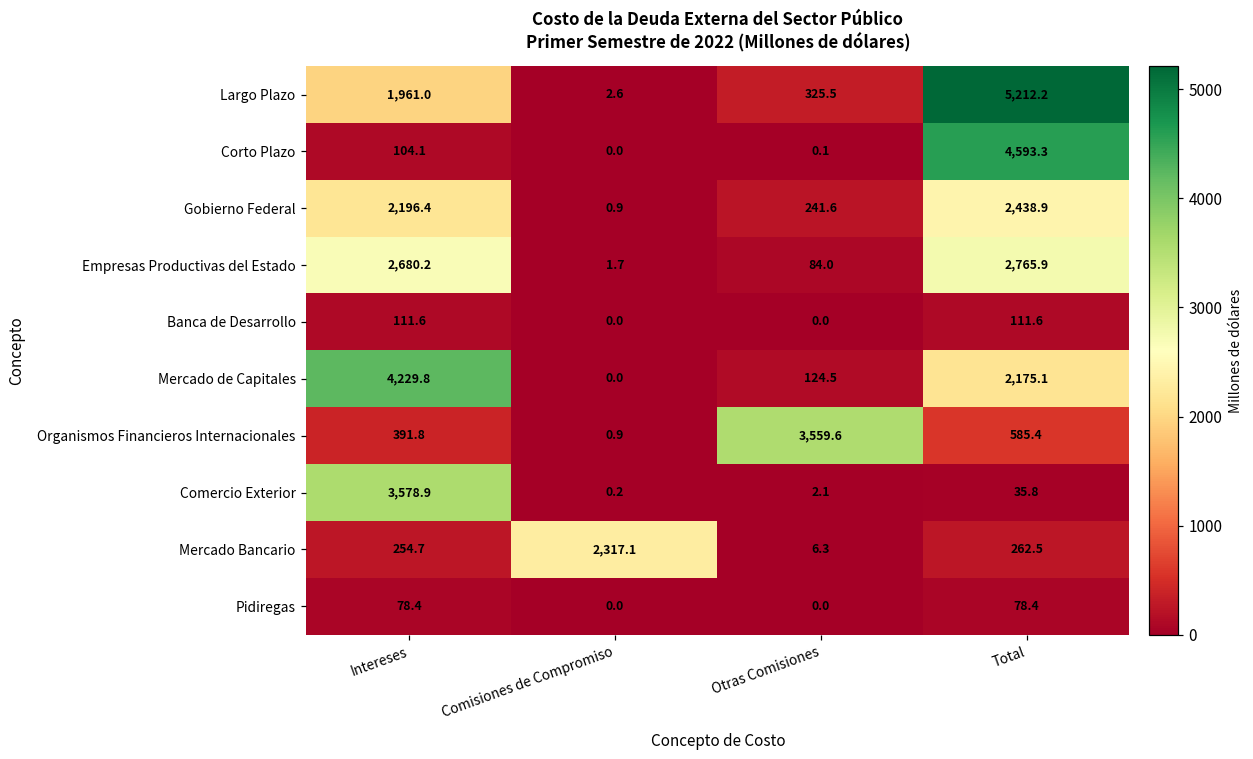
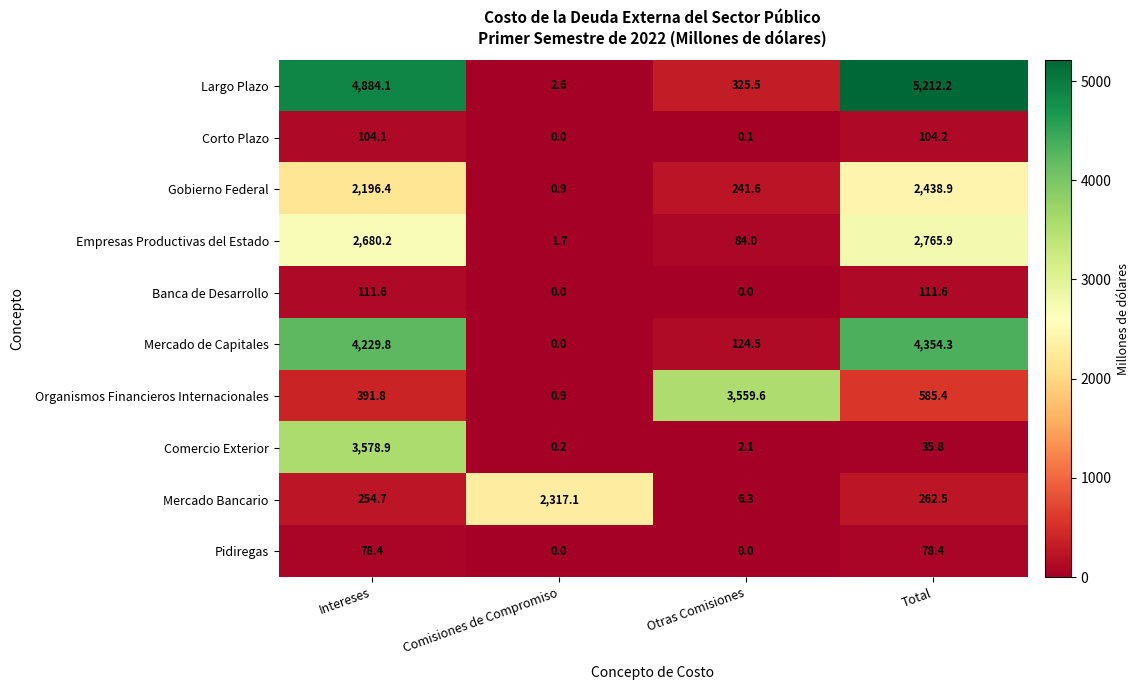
Largo Plazo, Intereses: 1,961.0 -> 4,884.1
Corto Plazo, Total: 4,593.3 -> 104.2
Mercado de Capitales, Total: 2,175.1 -> 4,354.3
